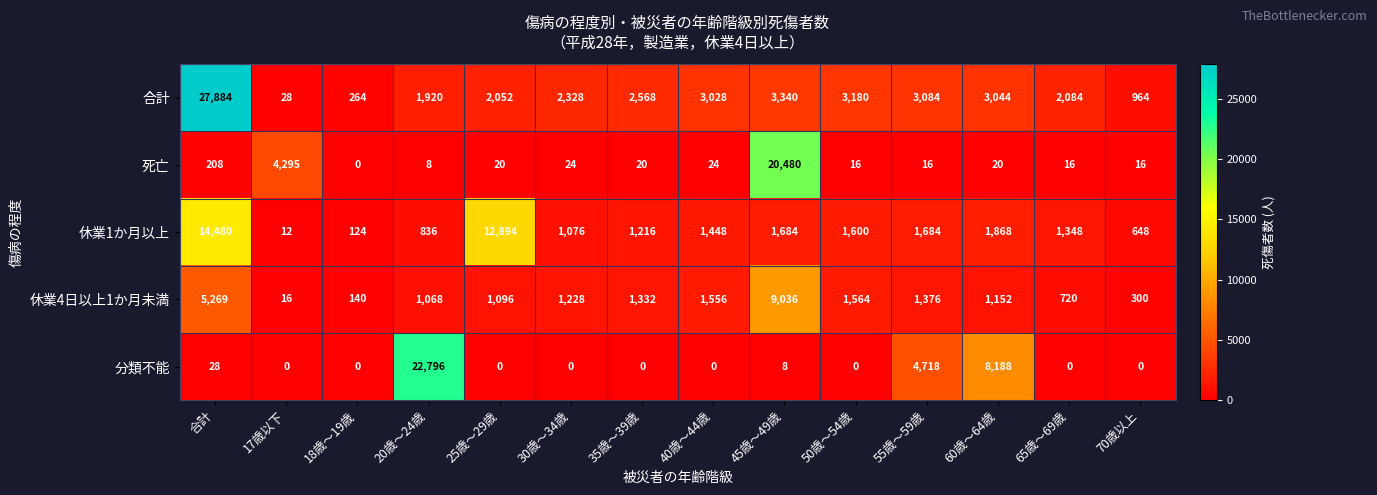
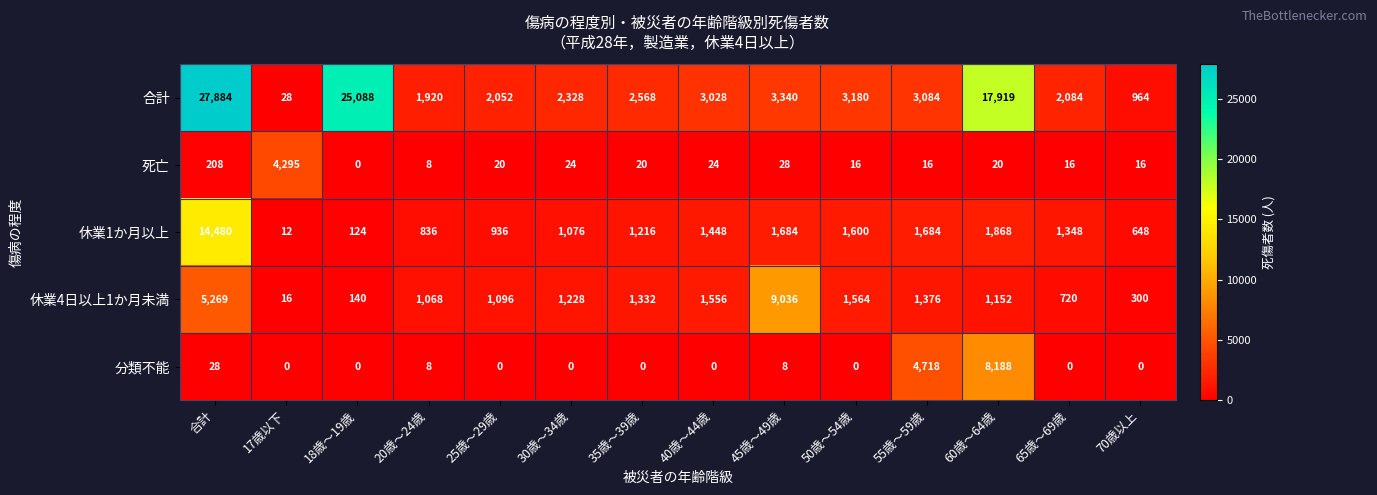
合計, 18歳～19歳: 264 -> 25,088
合計, 60歳～64歳: 3,044 -> 17,919
死亡, 45歳～49歳: 20,480 -> 28
休業1か月以上, 25歳～29歳: 12,894 -> 936
分類不能, 20歳～24歳: 22,796 -> 8
